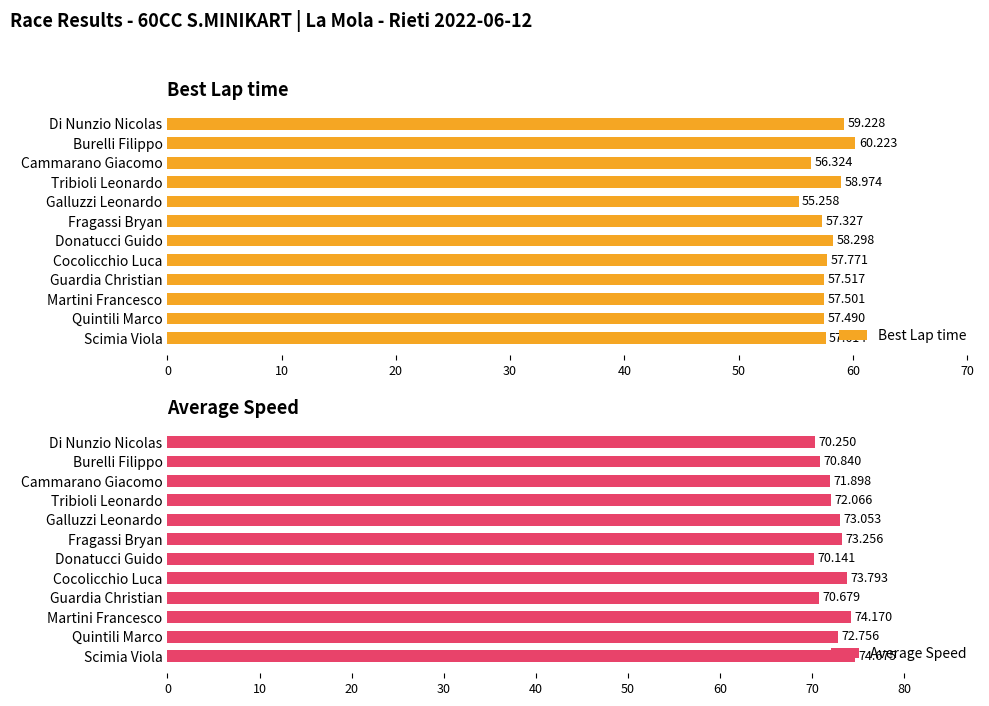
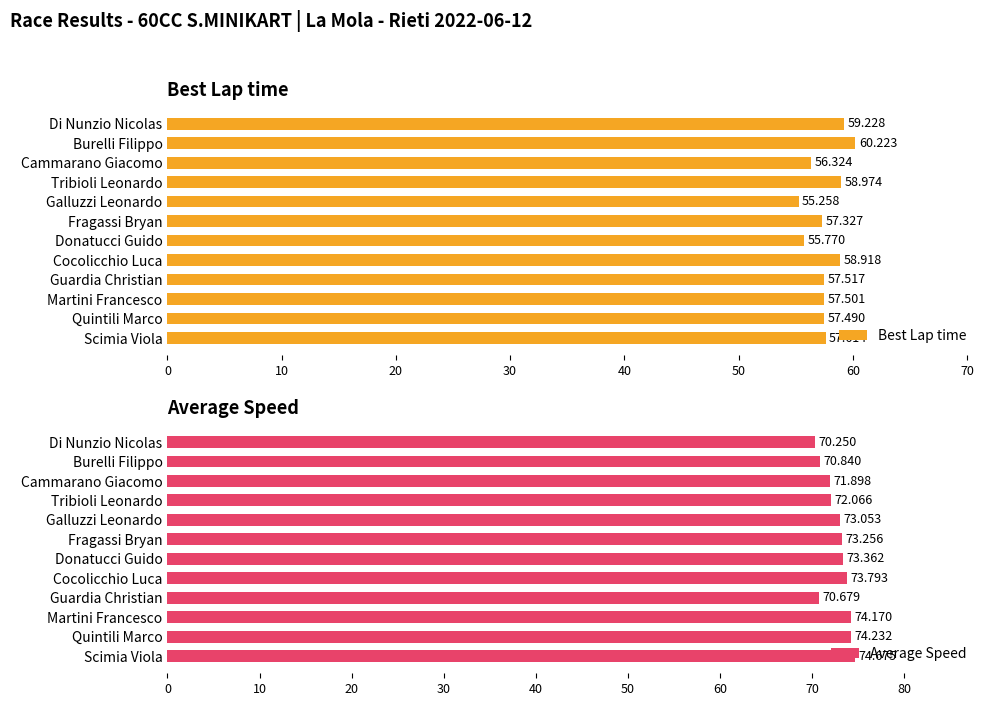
Best Lap time, Donatucci Guido: 58.298 -> 55.770
Best Lap time, Cocolicchio Luca: 57.771 -> 58.918
Average Speed, Donatucci Guido: 70.141 -> 73.362
Average Speed, Quintili Marco: 72.756 -> 74.232
